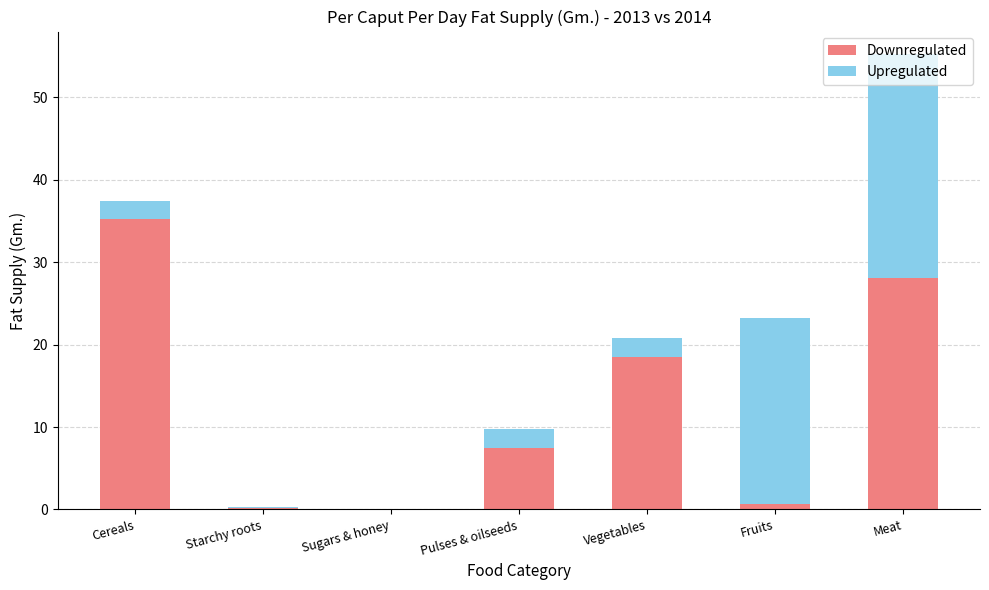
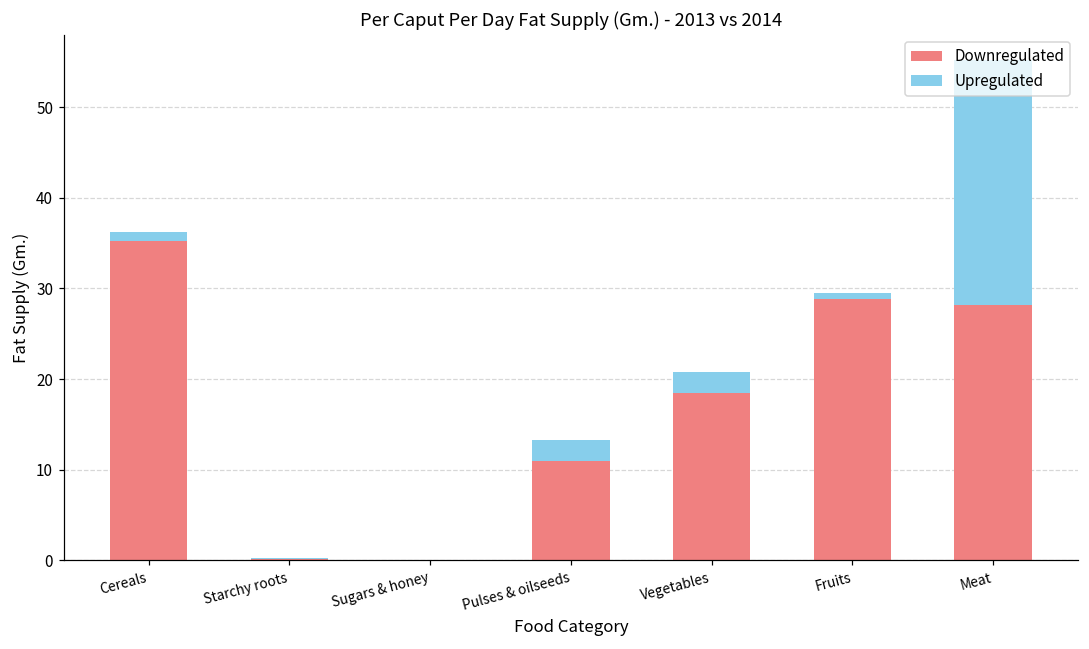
Upregulated, Cereals: 2 -> 1
Downregulated, Pulses & oilseeds: 7 -> 11
Downregulated, Fruits: 1 -> 29
Upregulated, Fruits: 23 -> 1
